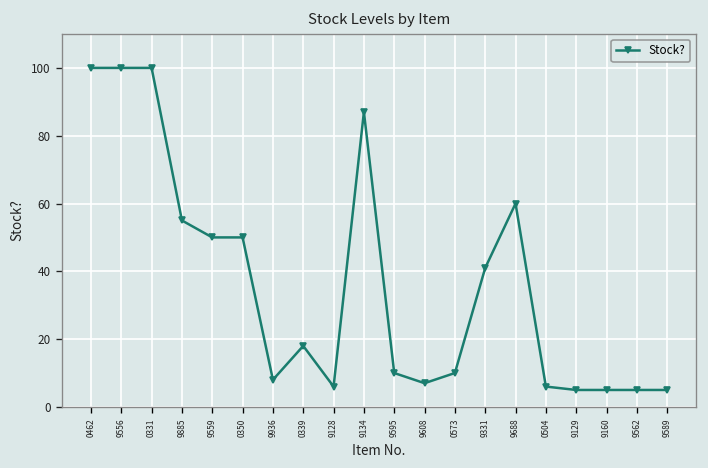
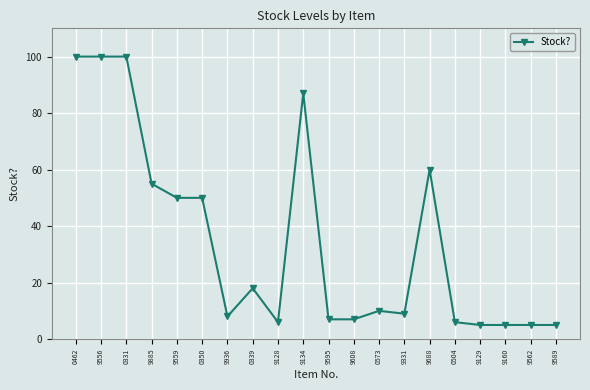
9595: 10 -> 7
9331: 41 -> 9
